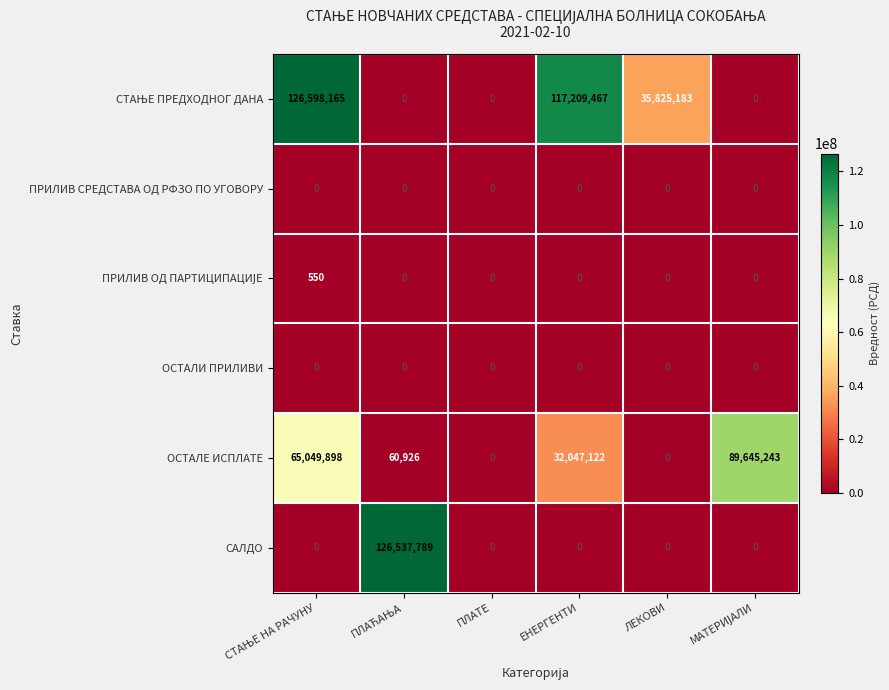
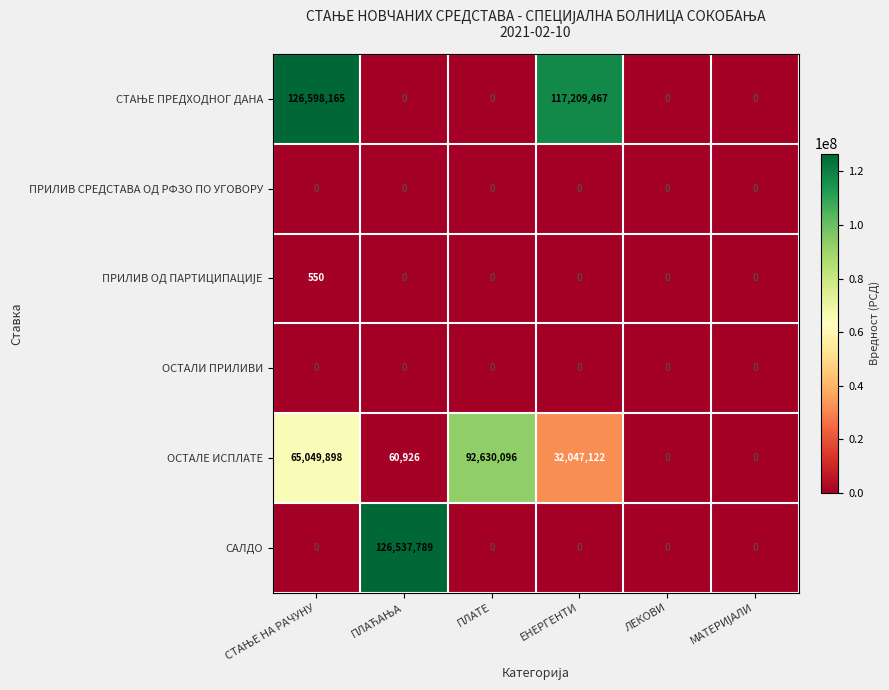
СТАЊЕ ПРЕДХОДНОГ ДАНА, ЛЕКОВИ: 35,825,183 -> 0
ОСТАЛЕ ИСПЛАТЕ, ПЛАТЕ: 0 -> 92,630,096
ОСТАЛЕ ИСПЛАТЕ, МАТЕРИЈАЛИ: 89,645,243 -> 0
